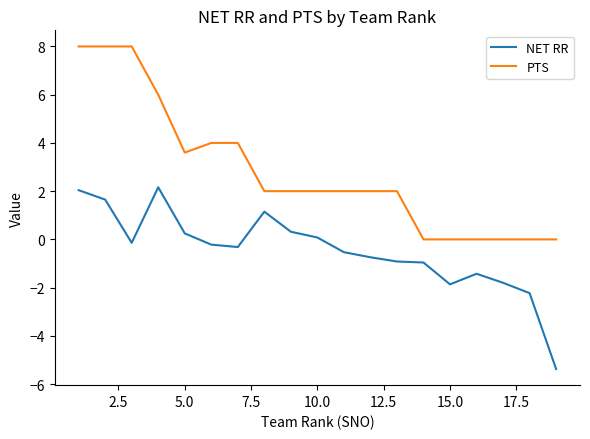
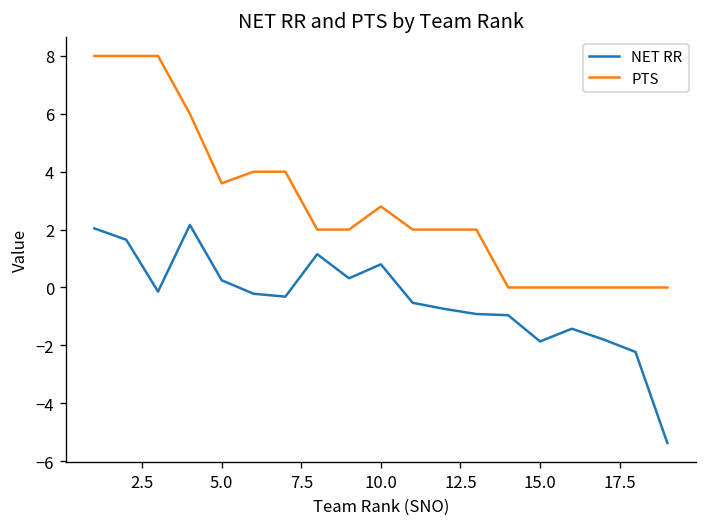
NET RR, 10.0: 0.1 -> 0.8
PTS, 10.0: 2.0 -> 2.8
